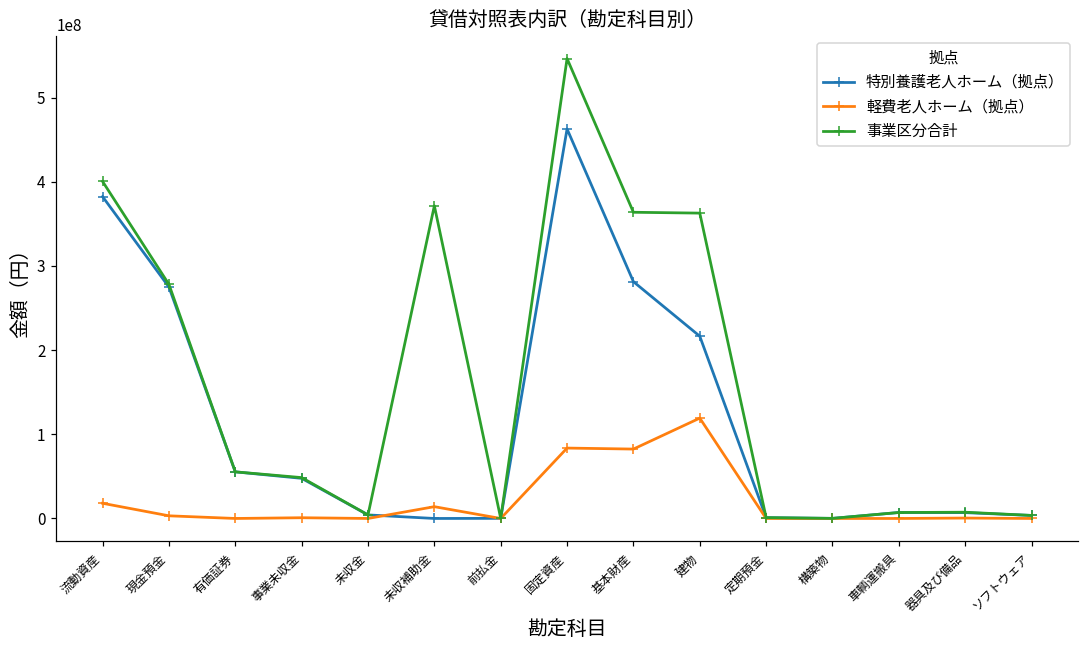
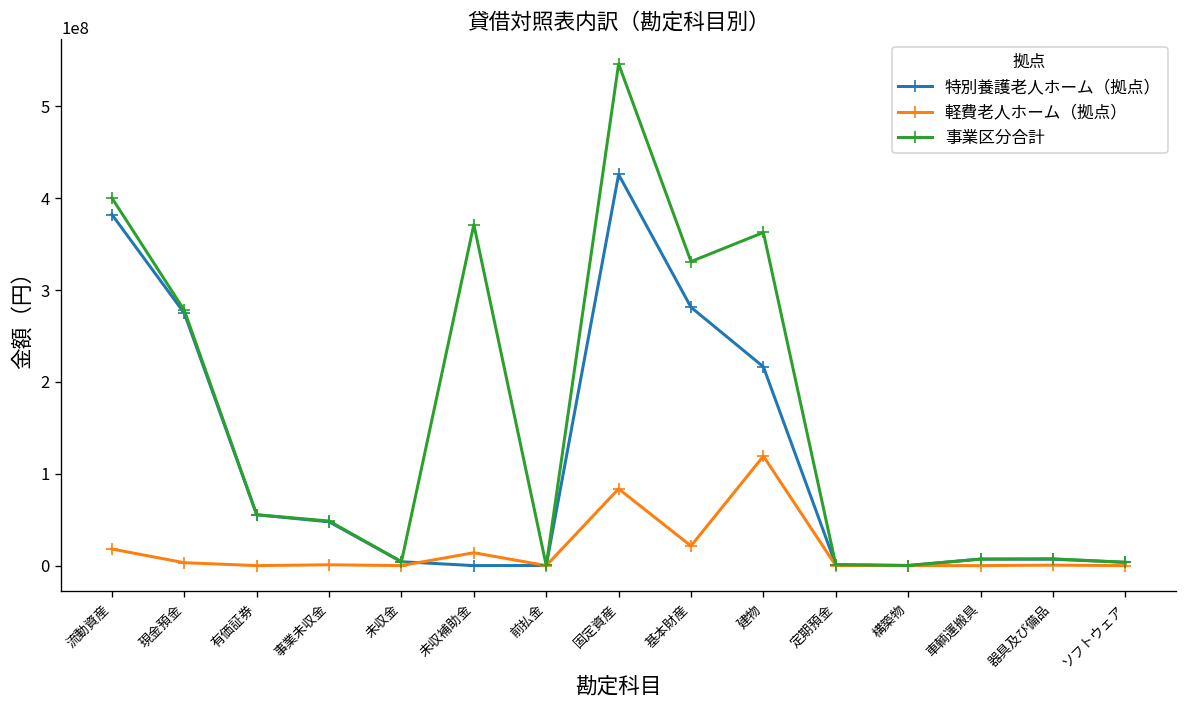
特別養護老人ホーム（拠点）, 固定資産: 460000000 -> 430000000
軽費老人ホーム（拠点）, 基本財産: 80000000 -> 20000000
事業区分合計, 基本財産: 360000000 -> 330000000
